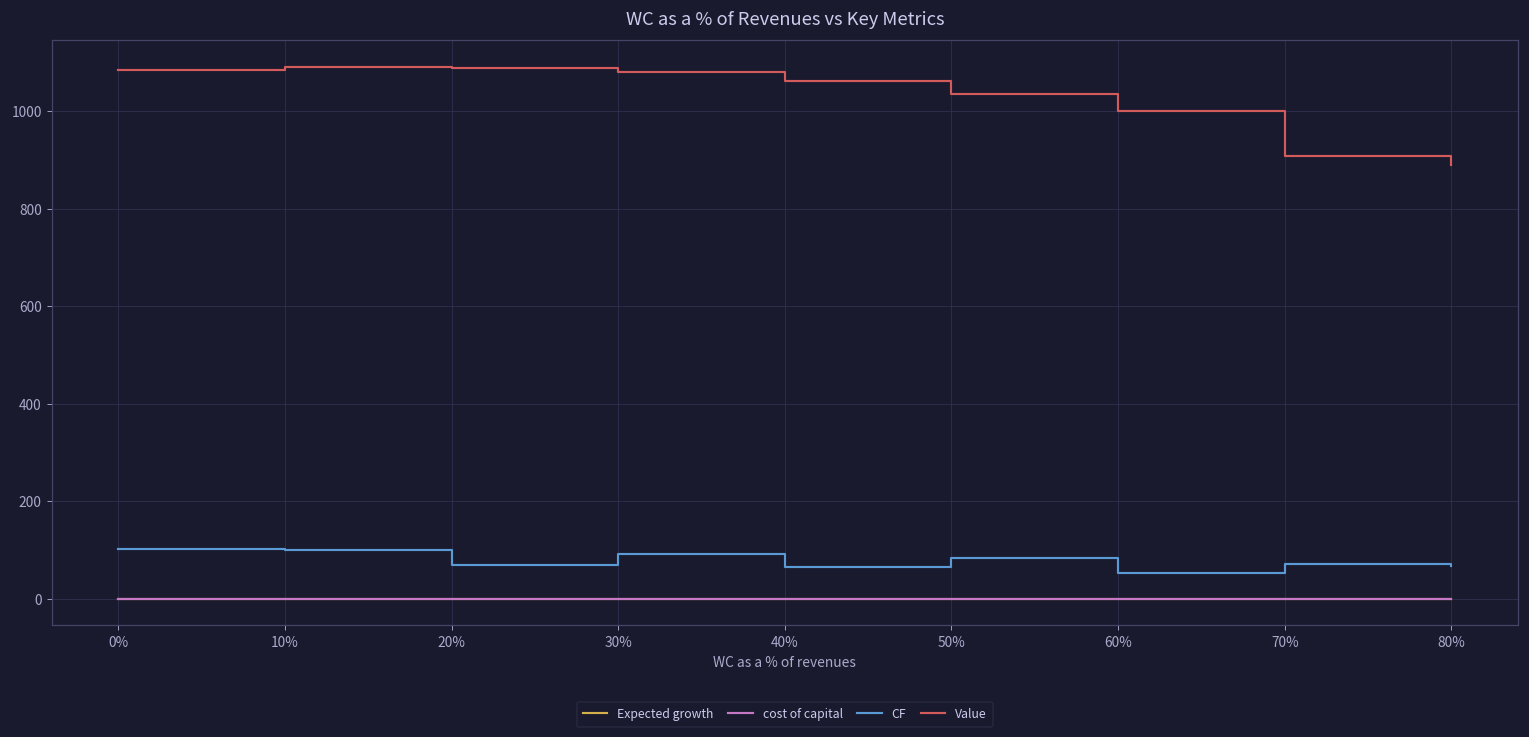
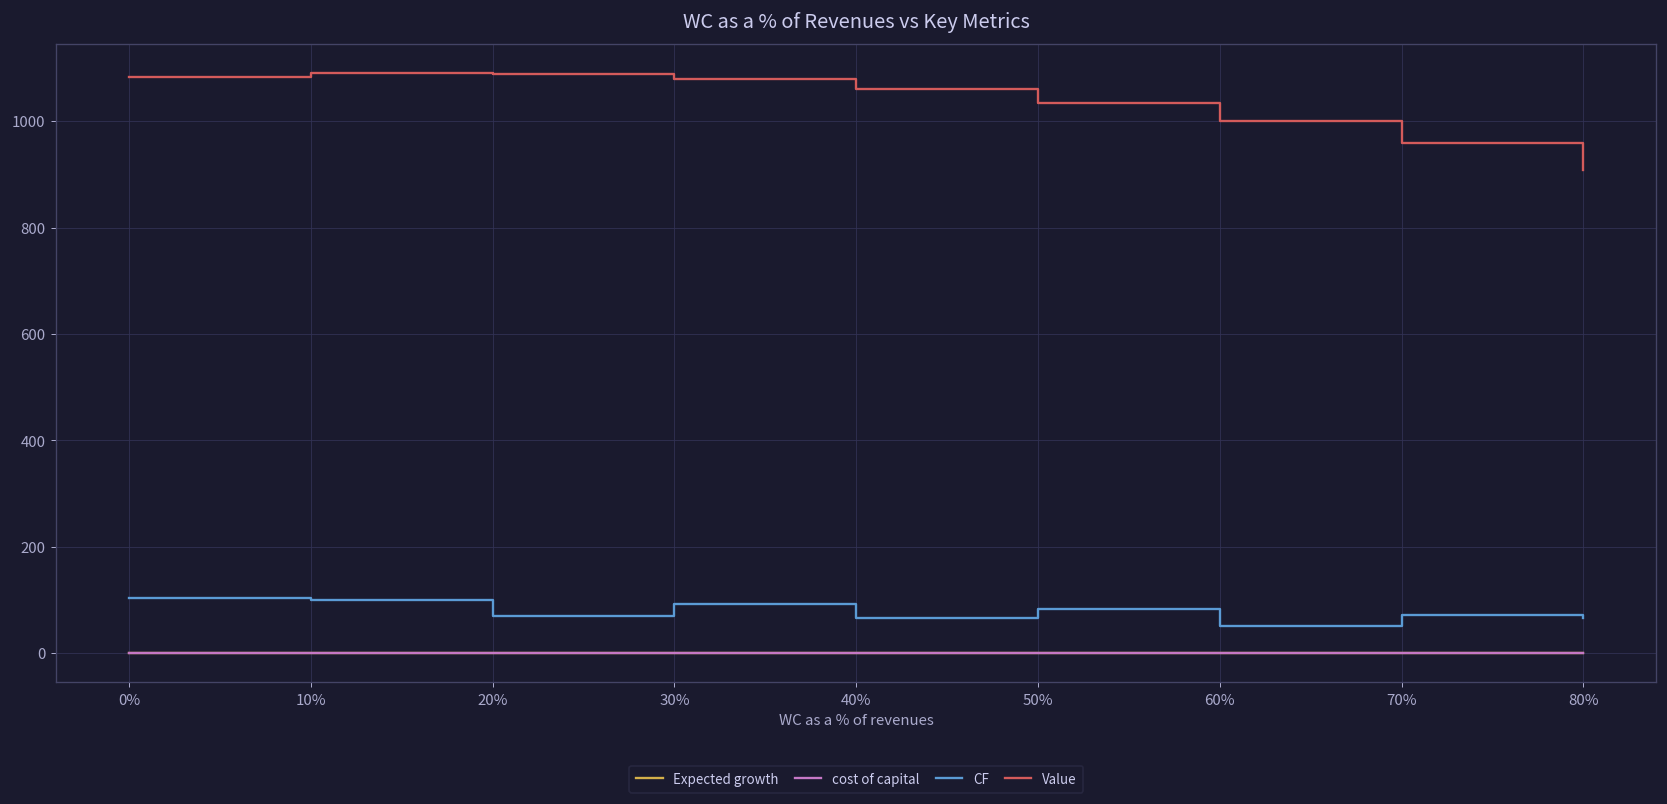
Value, 70%: 910 -> 960
Value, 80%: 890 -> 910
